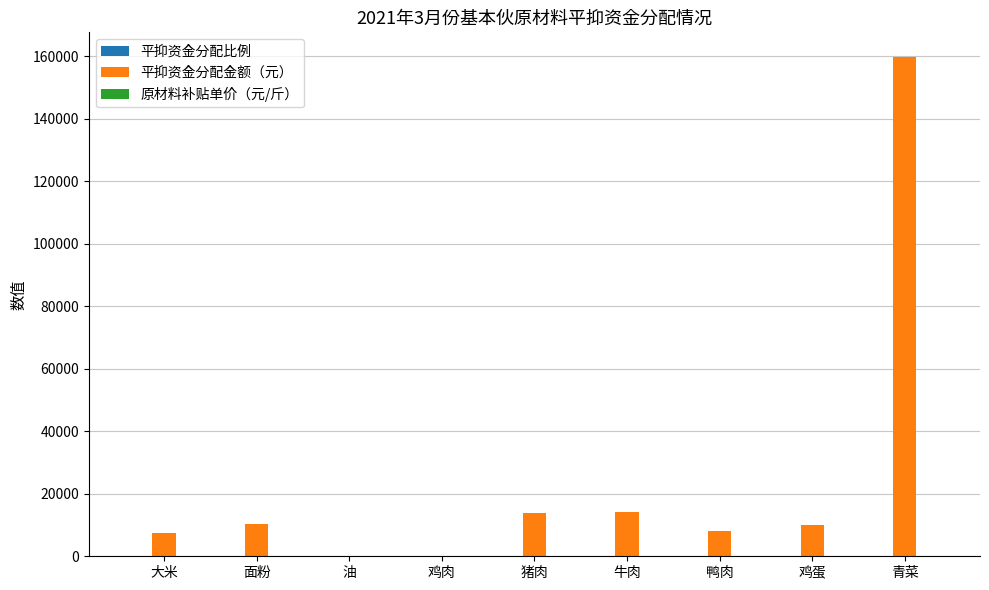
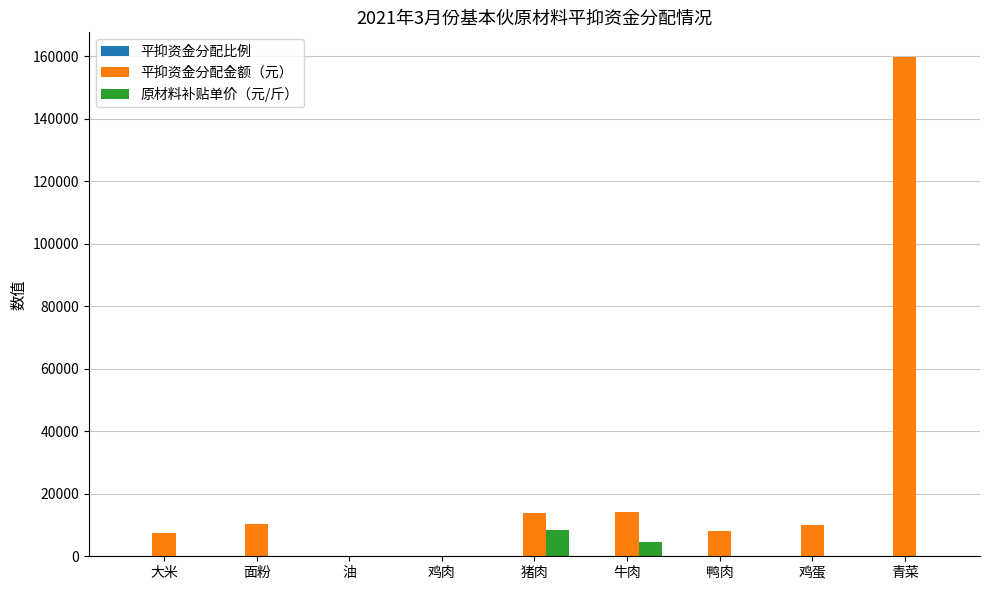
原材料补贴单价（元/斤）, 猪肉: 0 -> 8000
原材料补贴单价（元/斤）, 牛肉: 0 -> 5000
